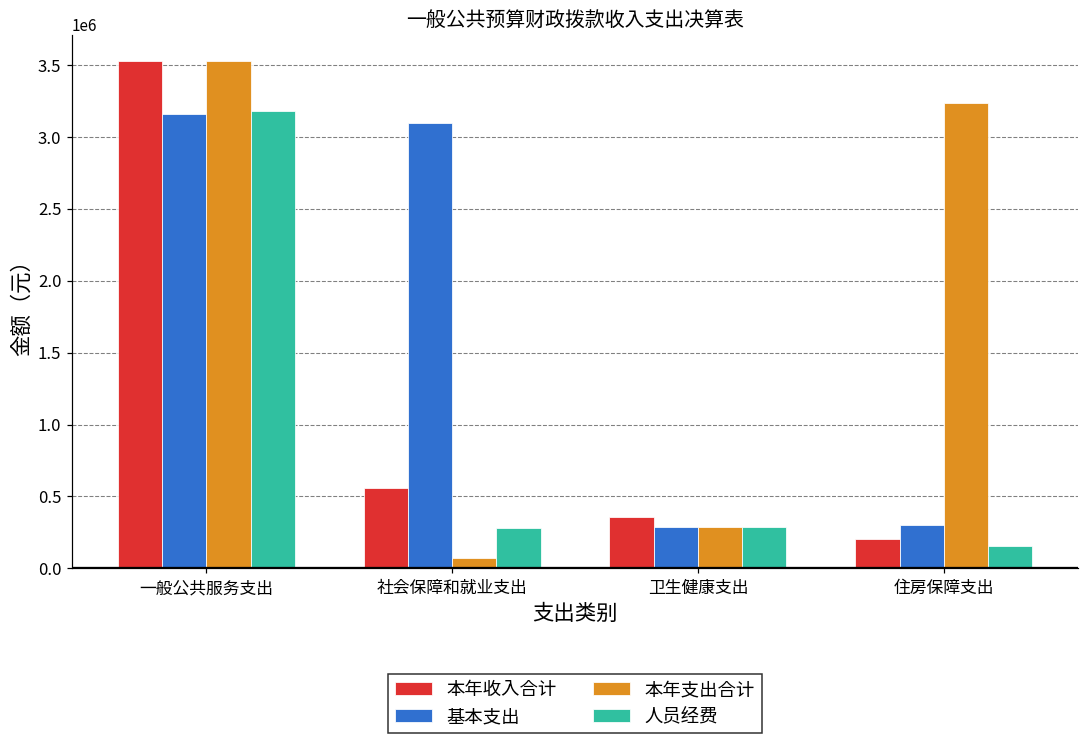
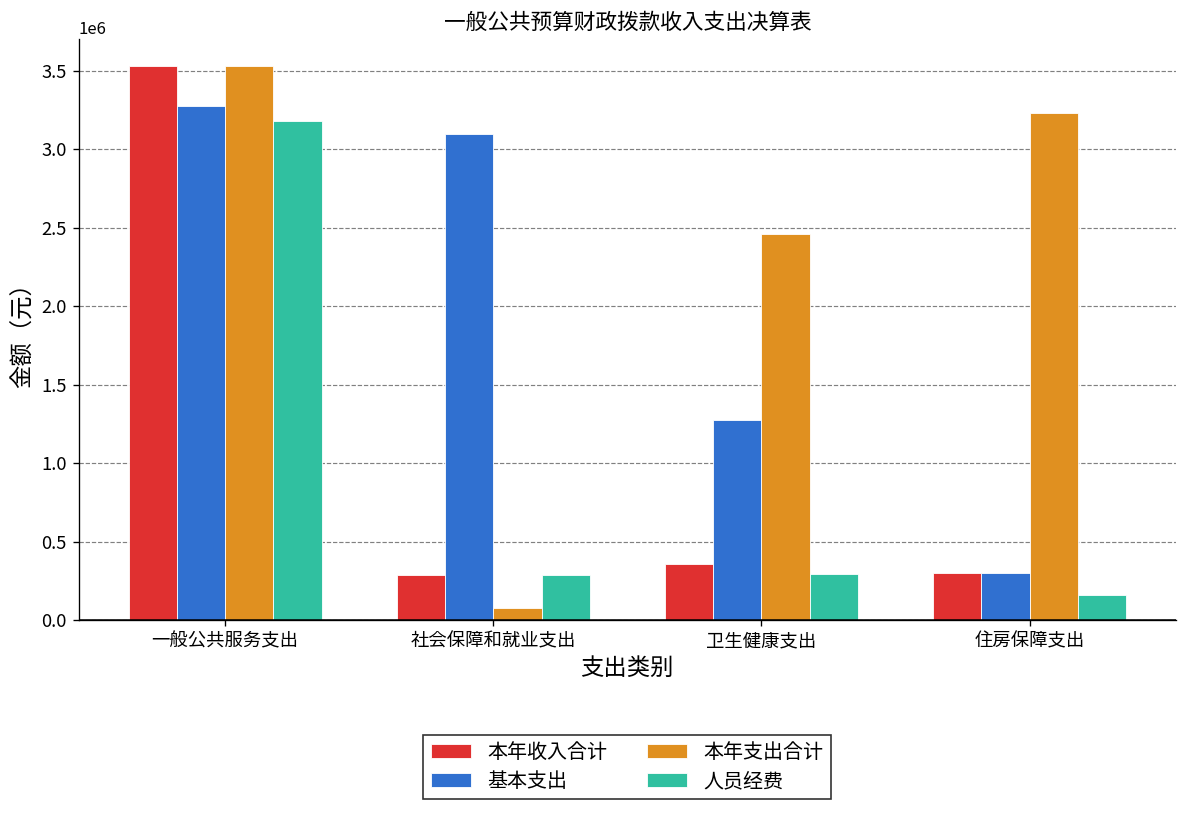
基本支出, 一般公共服务支出: 3160000 -> 3270000
本年收入合计, 社会保障和就业支出: 560000 -> 280000
基本支出, 卫生健康支出: 290000 -> 1280000
本年支出合计, 卫生健康支出: 290000 -> 2460000
本年收入合计, 住房保障支出: 210000 -> 300000
